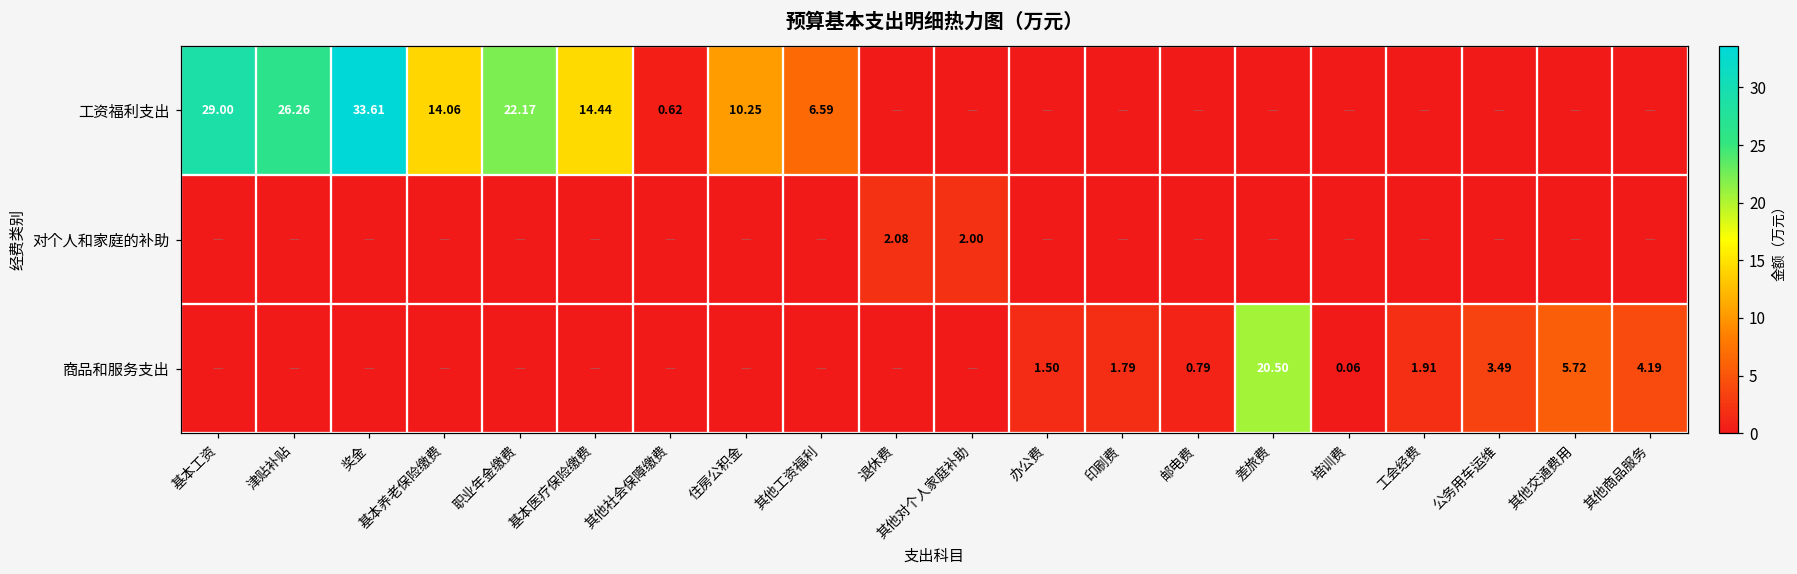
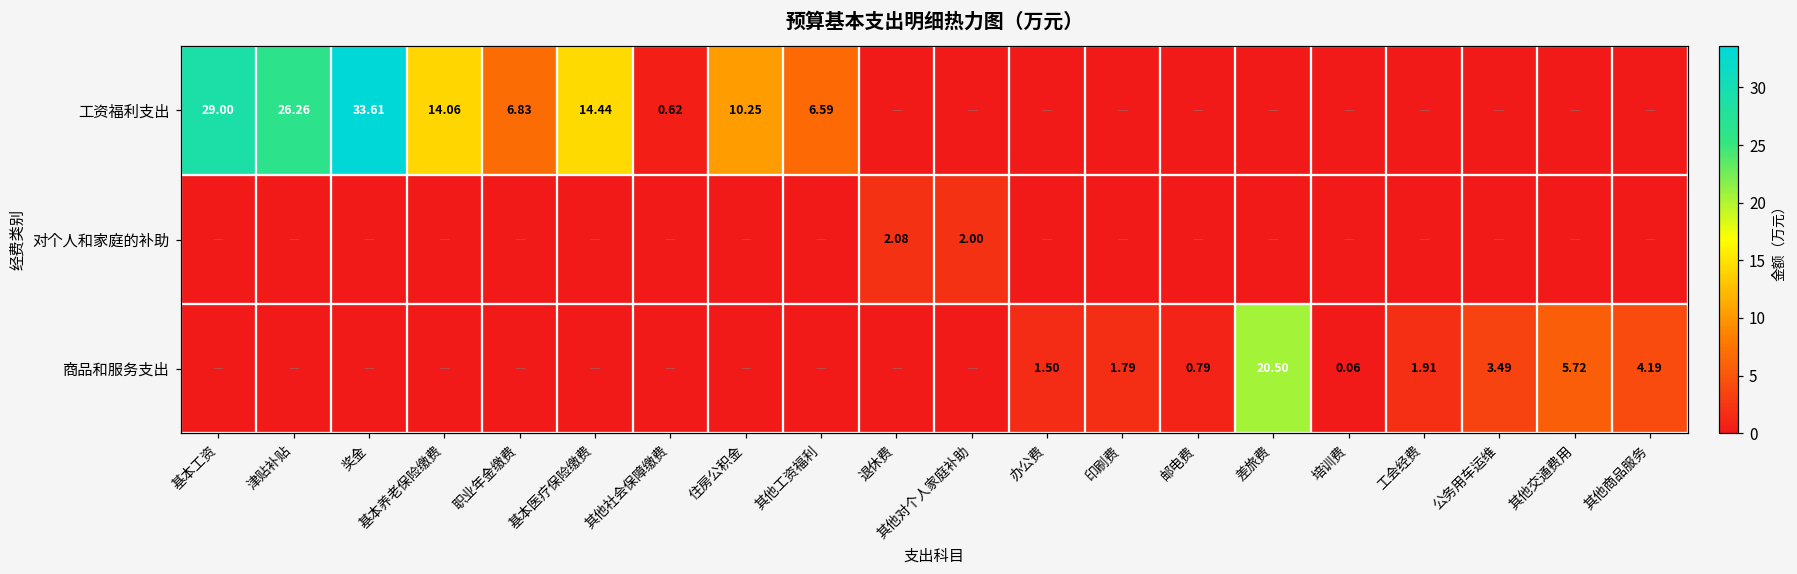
工资福利支出, 职业年金缴费: 22.17 -> 6.83
